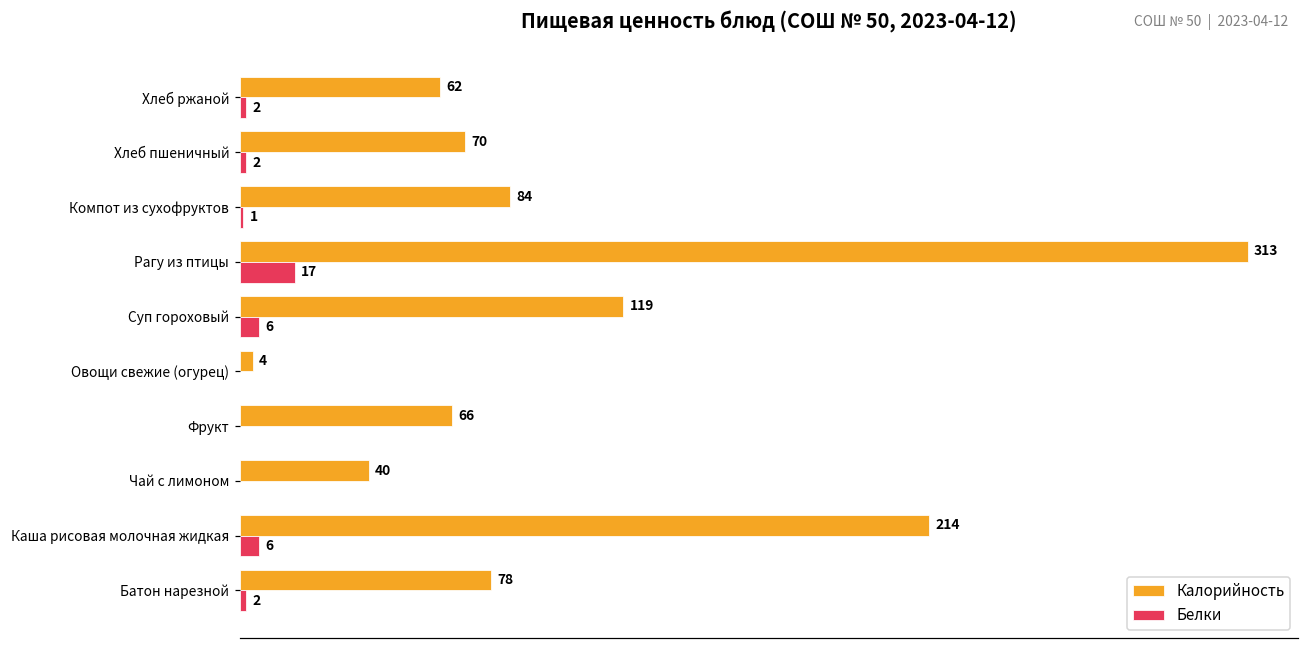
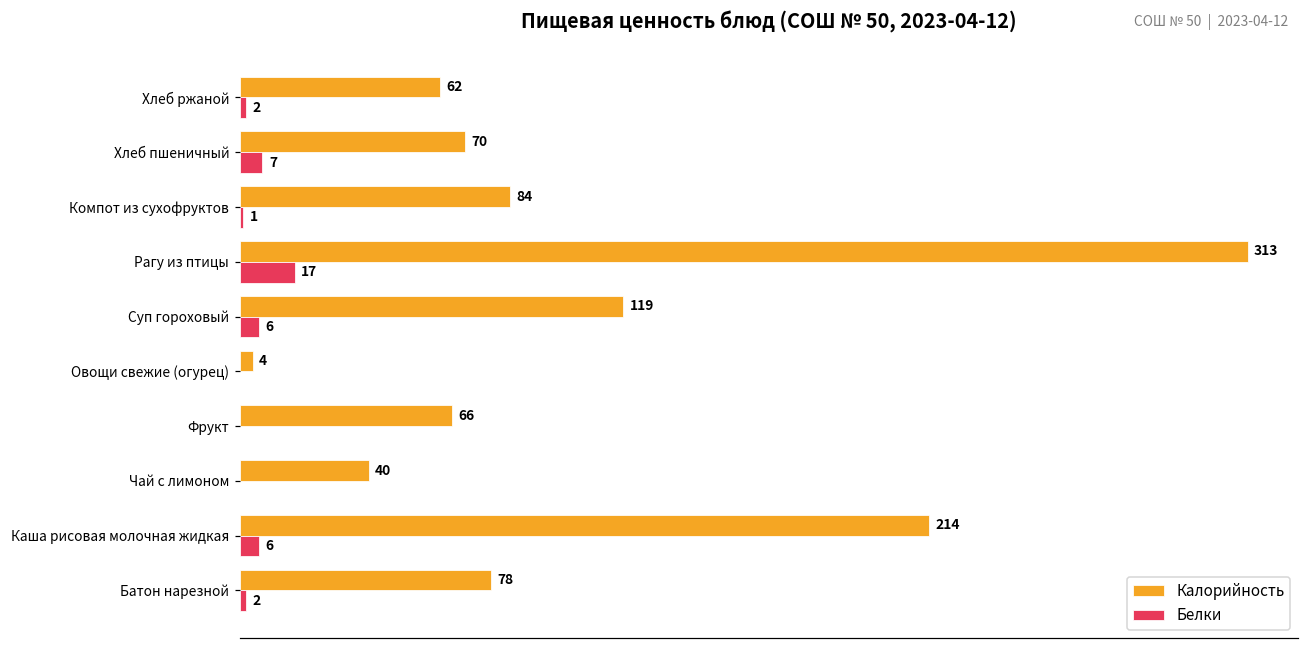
Белки, Хлеб пшеничный: 2 -> 7
